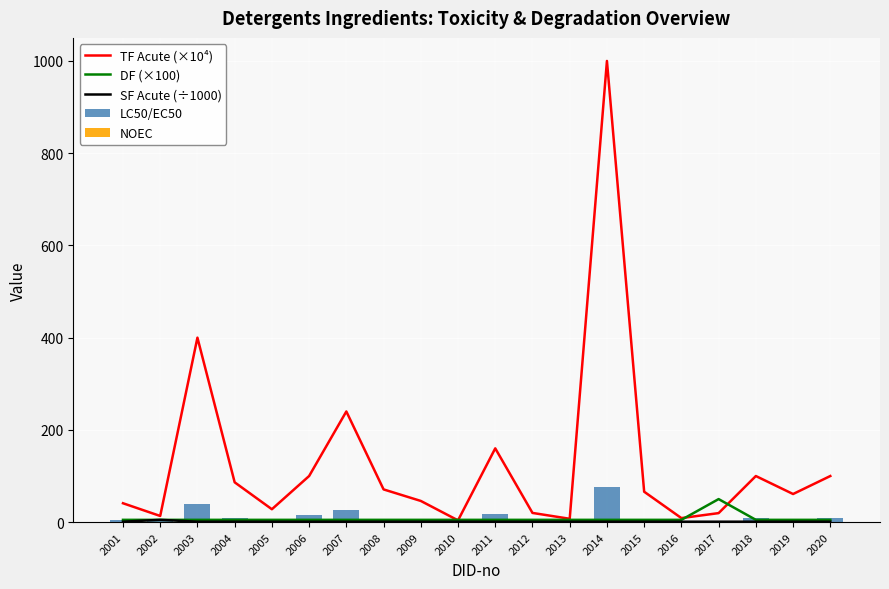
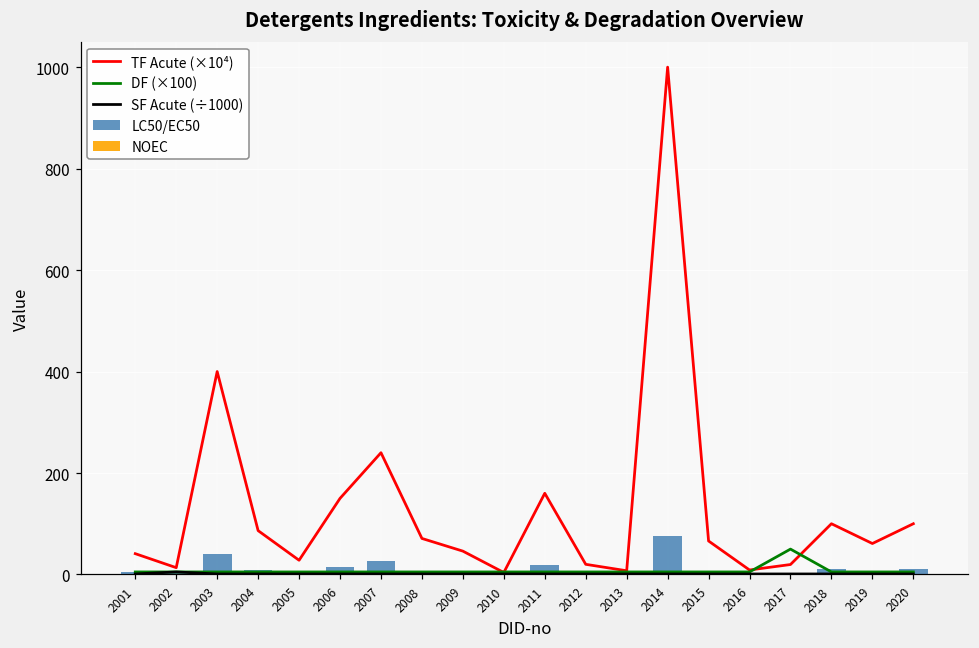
TF Acute (×10⁴), 2006: 100 -> 150
